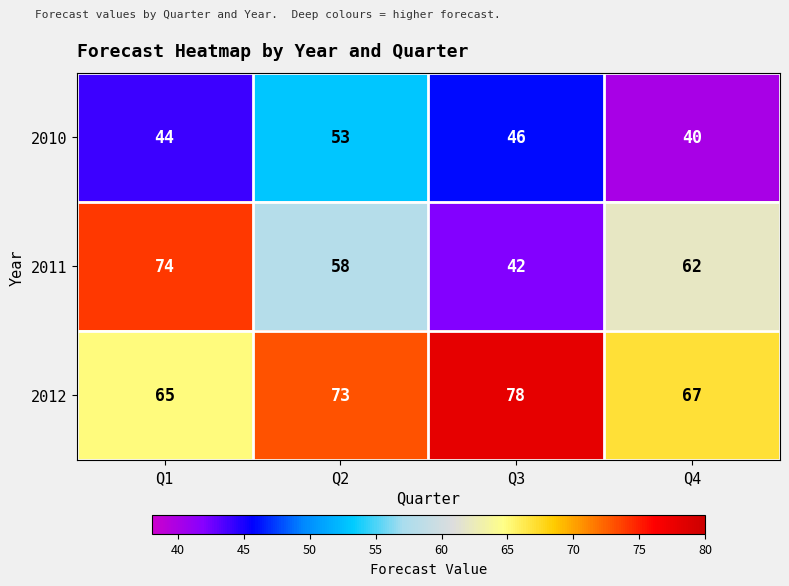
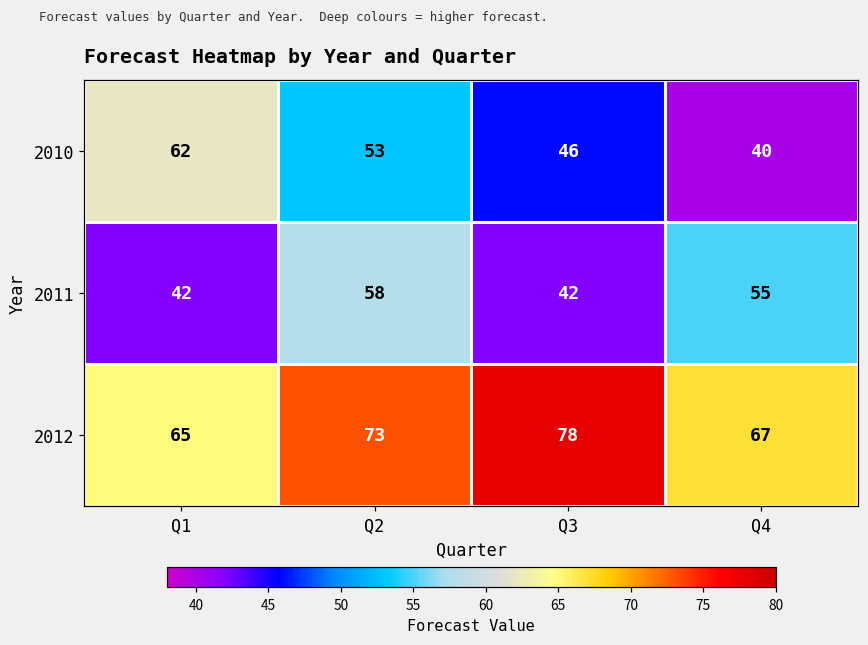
2010, Q1: 44 -> 62
2011, Q1: 74 -> 42
2011, Q4: 62 -> 55
